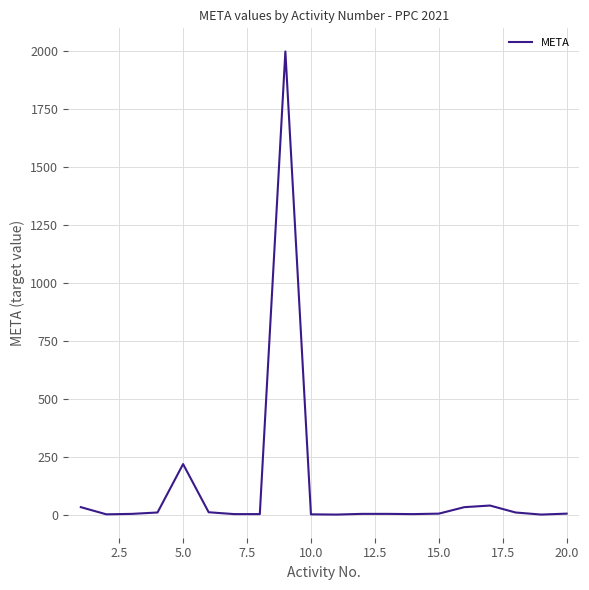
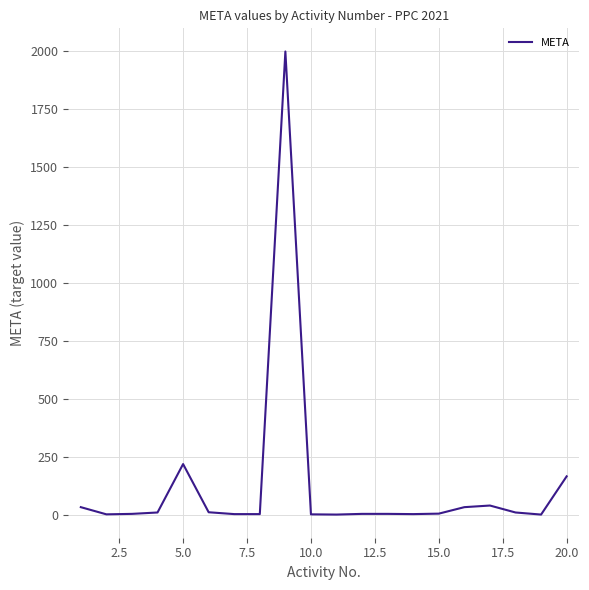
20.0: 10 -> 170
